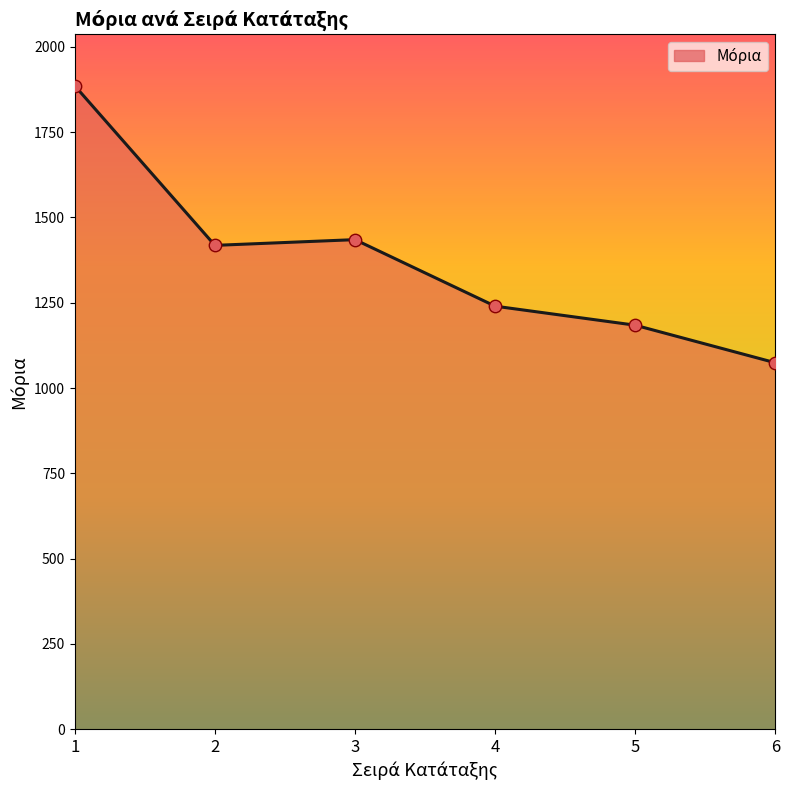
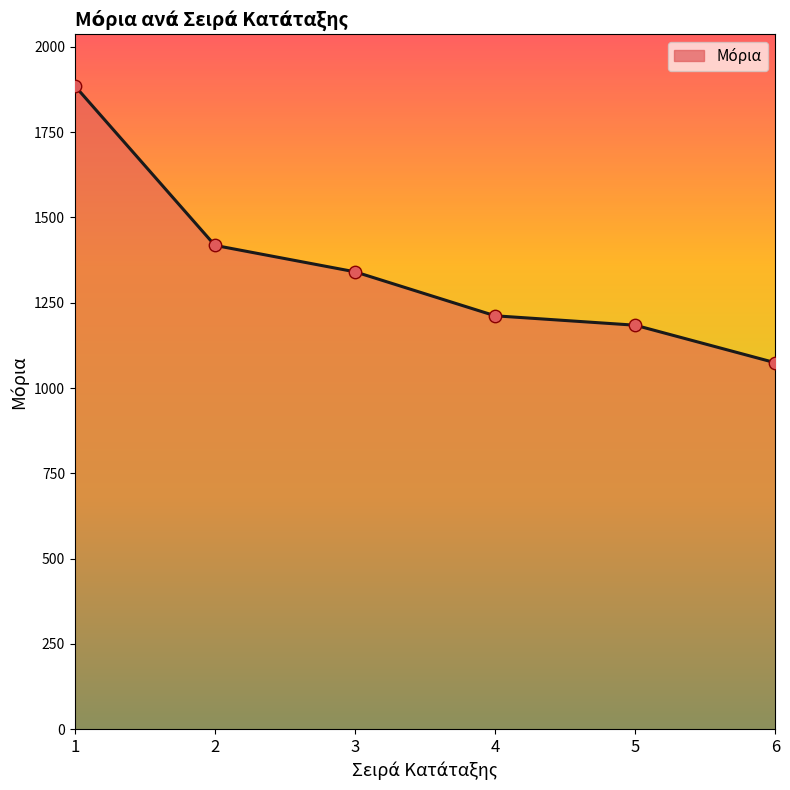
3: 1440 -> 1340
4: 1240 -> 1210
